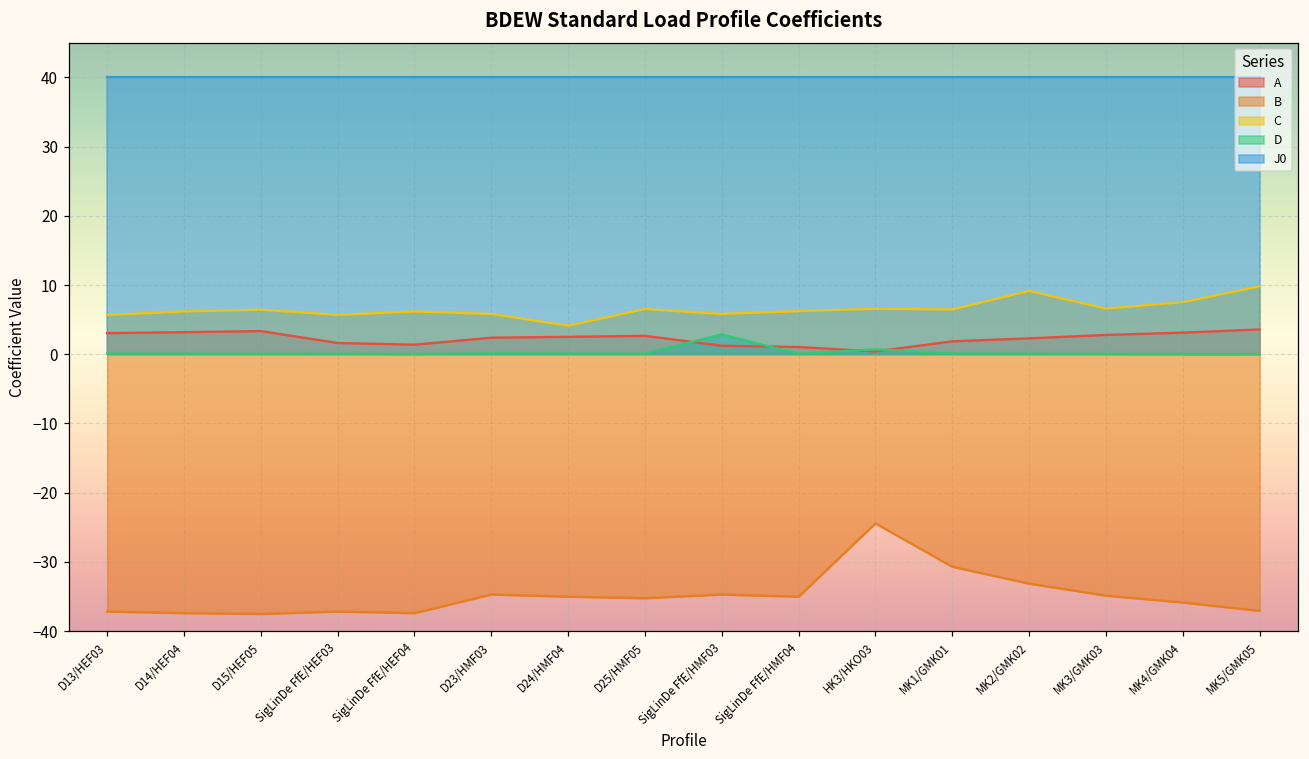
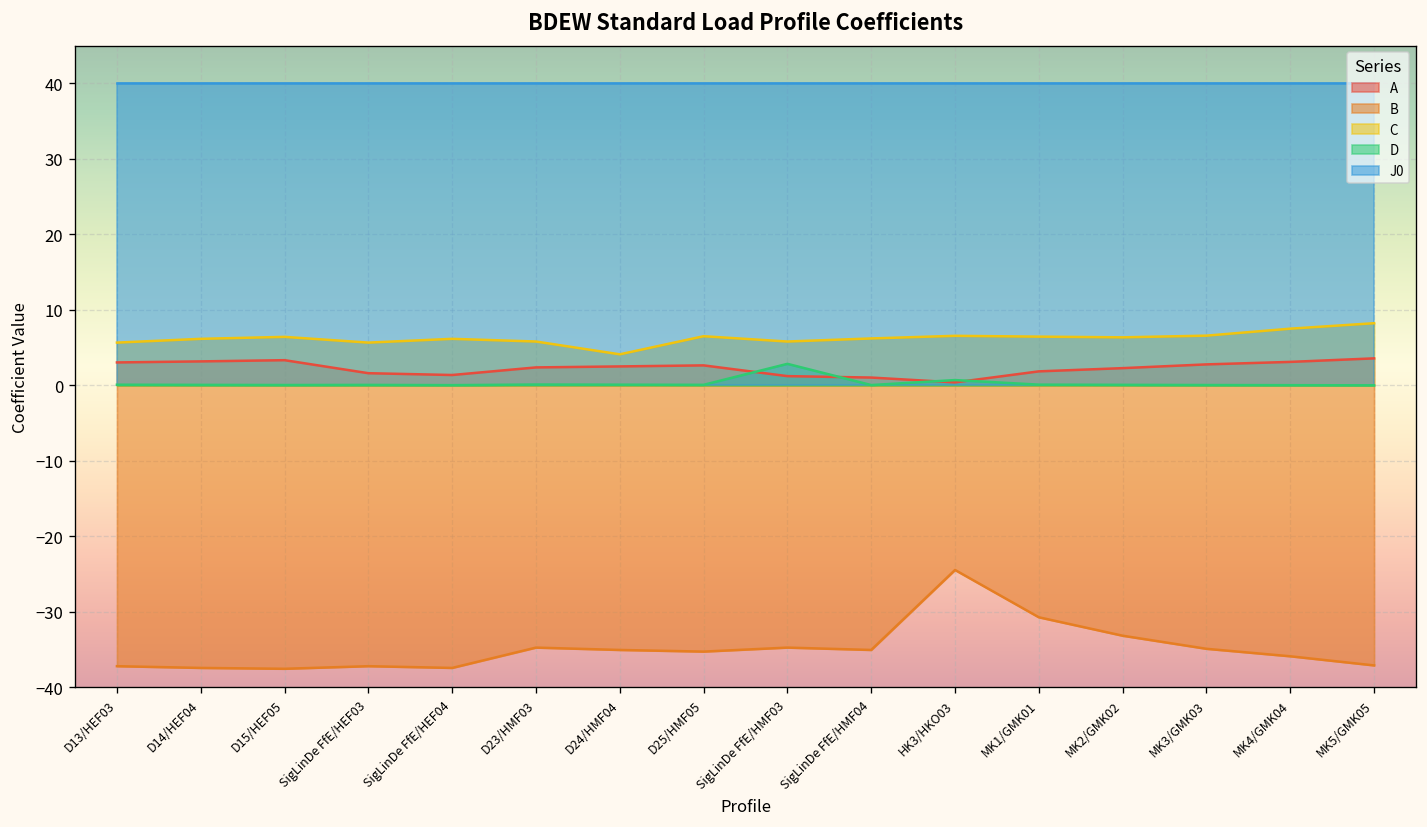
C, MK2/GMK02: 9 -> 6
C, MK5/GMK05: 10 -> 8
